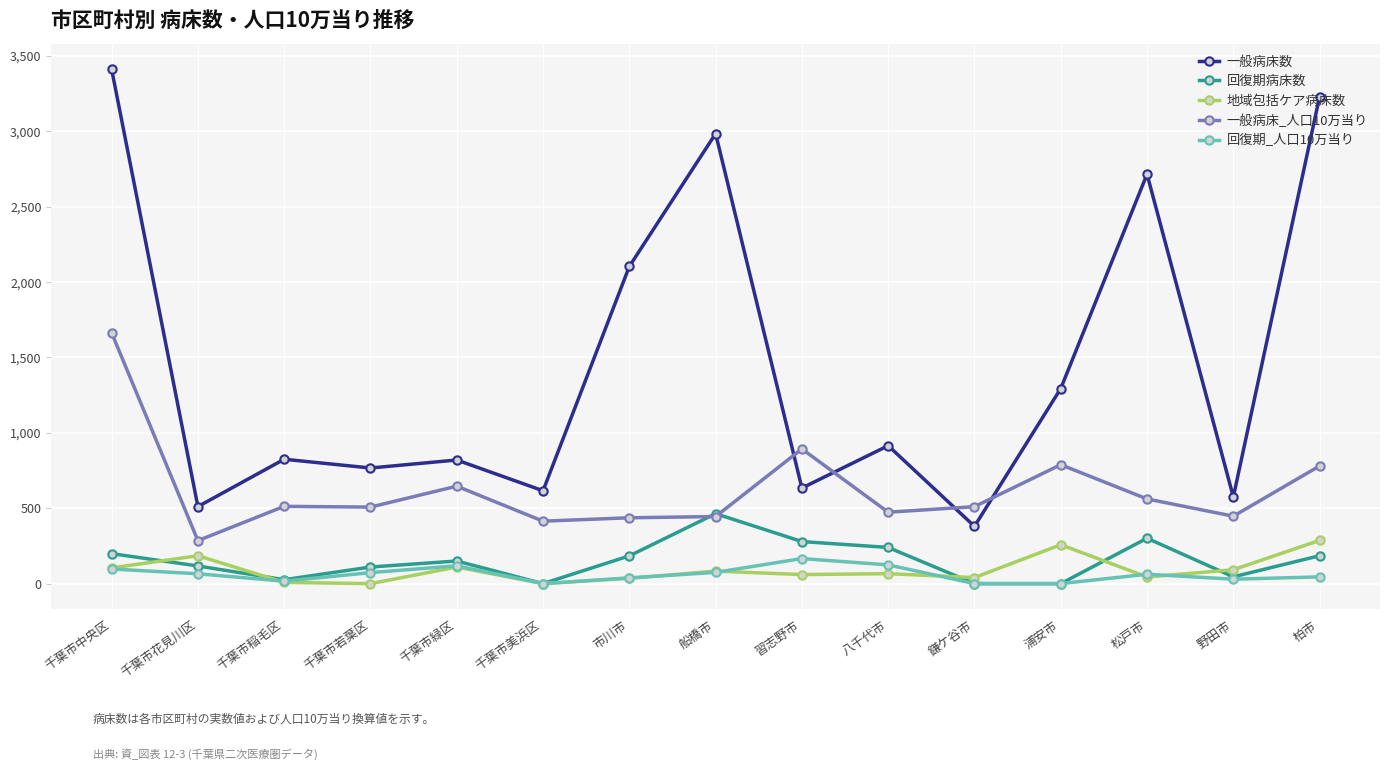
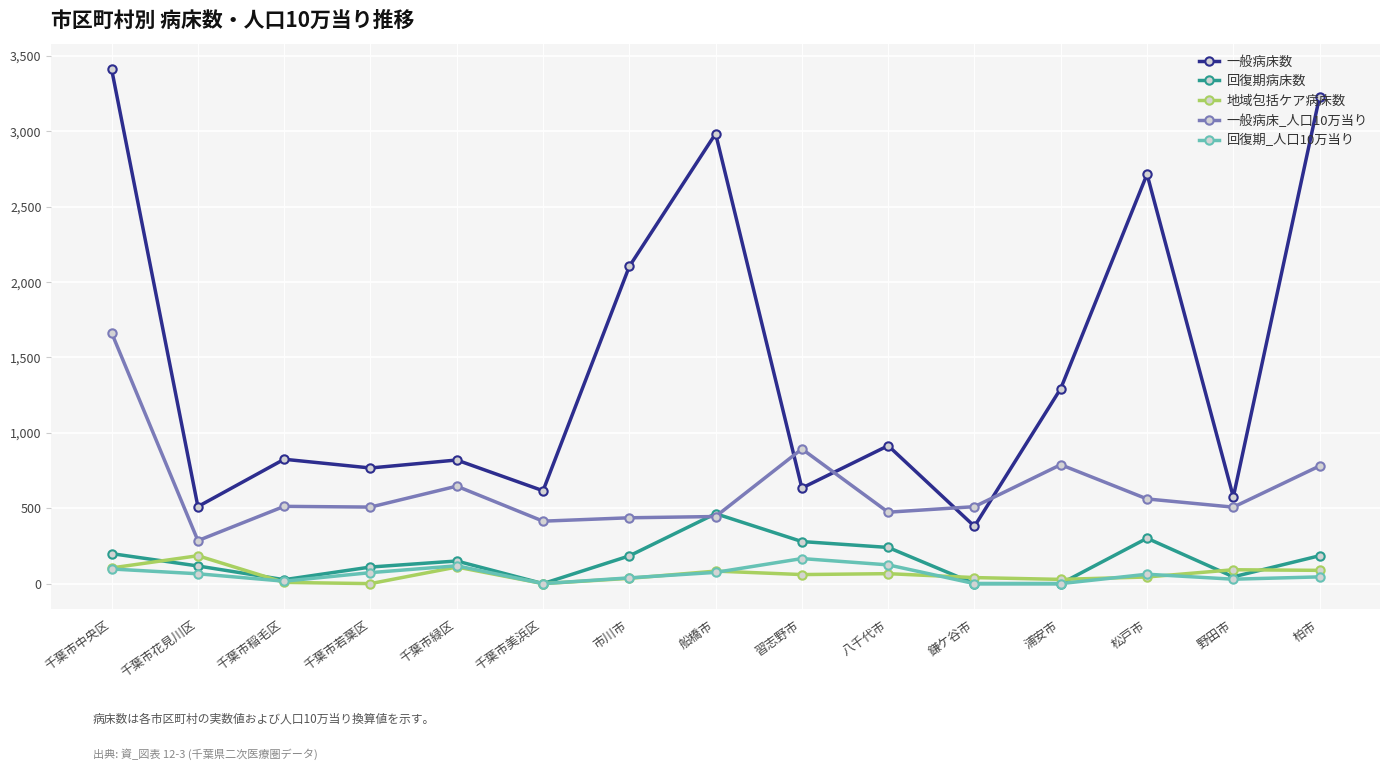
地域包括ケア病床数, 浦安市: 260 -> 30
一般病床_人口10万当り, 野田市: 450 -> 510
地域包括ケア病床数, 柏市: 290 -> 90
